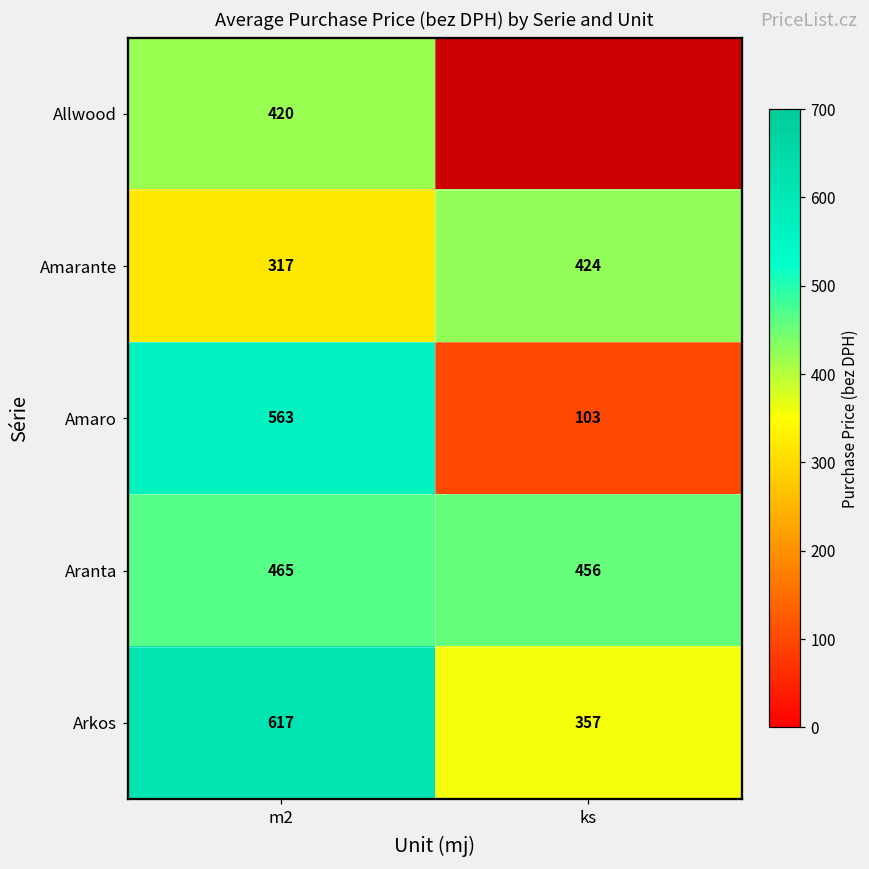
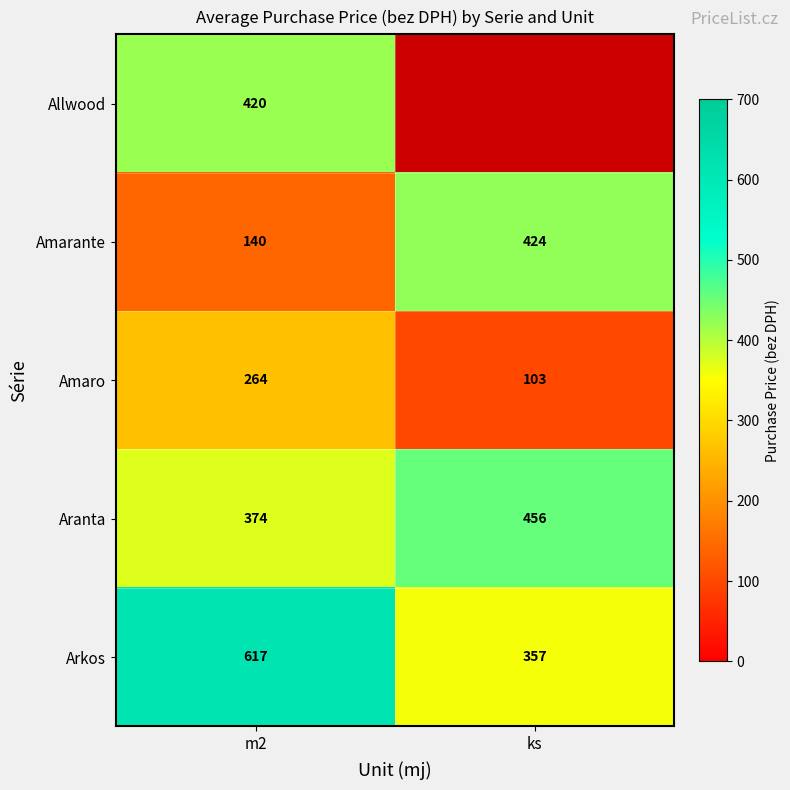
Amarante, m2: 317 -> 140
Amaro, m2: 563 -> 264
Aranta, m2: 465 -> 374
